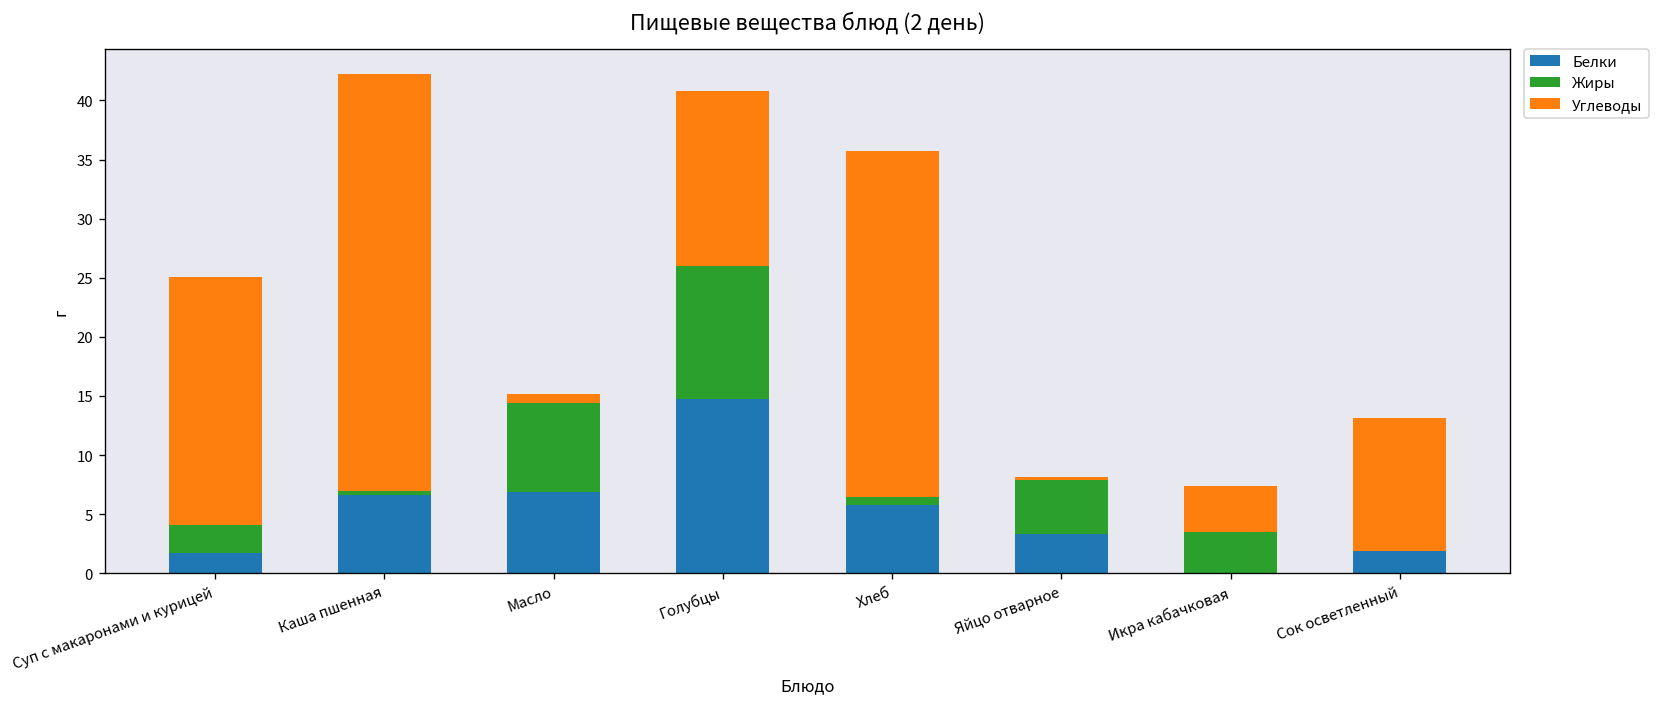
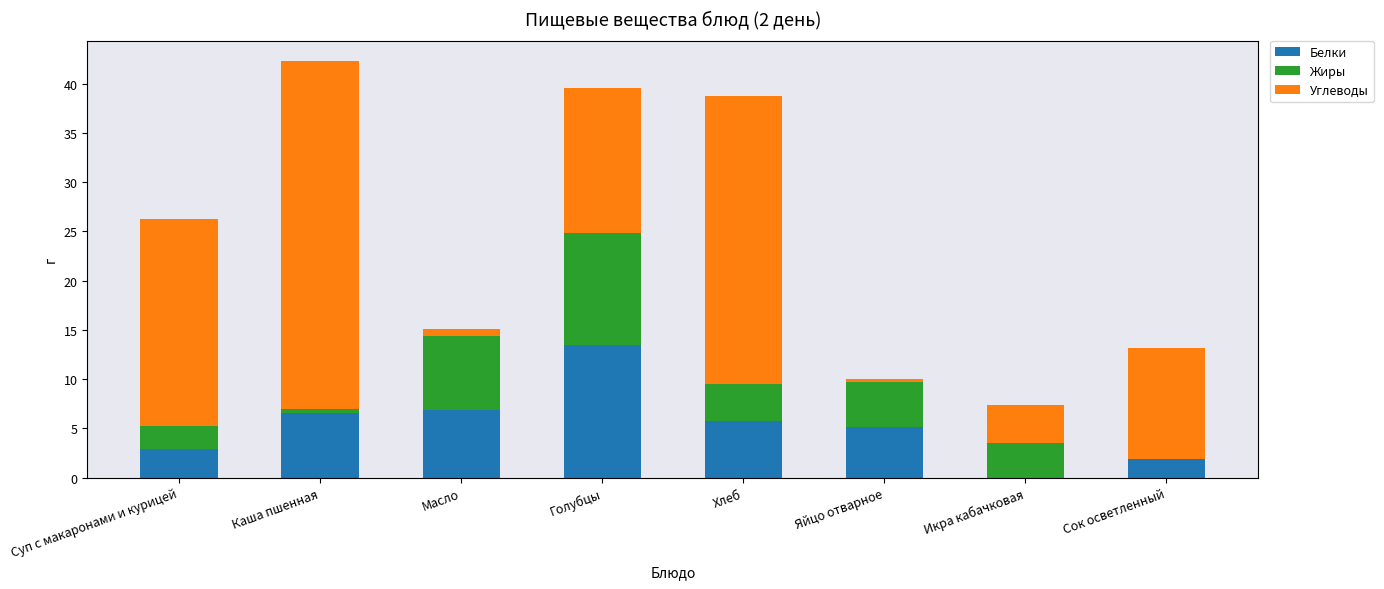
Белки, Суп с макаронами и курицей: 2 -> 3
Белки, Голубцы: 15 -> 14
Жиры, Хлеб: 1 -> 4
Белки, Яйцо отварное: 3 -> 5
